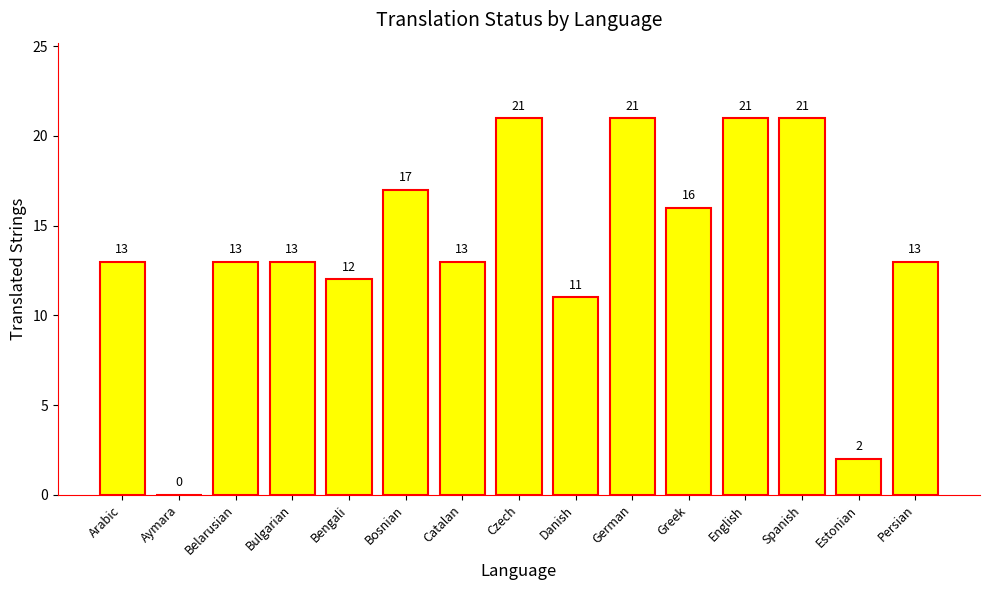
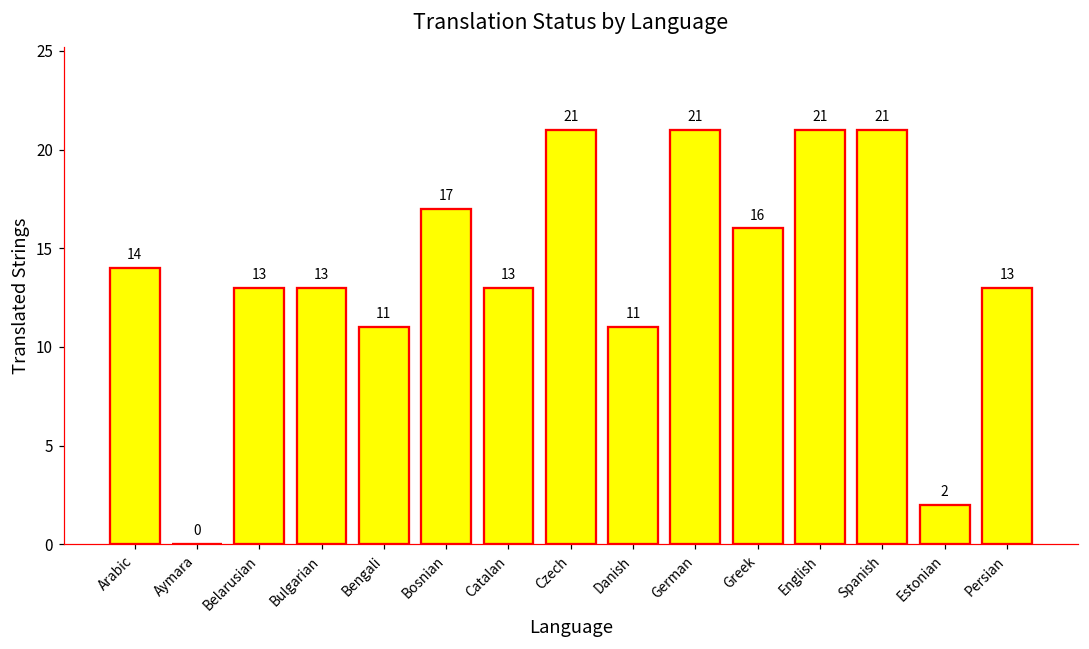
Arabic: 13 -> 14
Bengali: 12 -> 11
